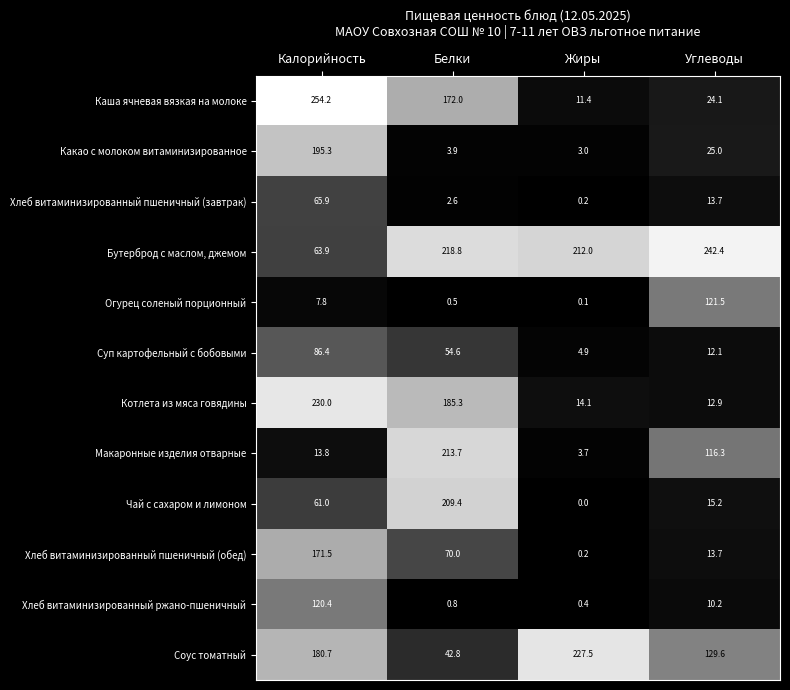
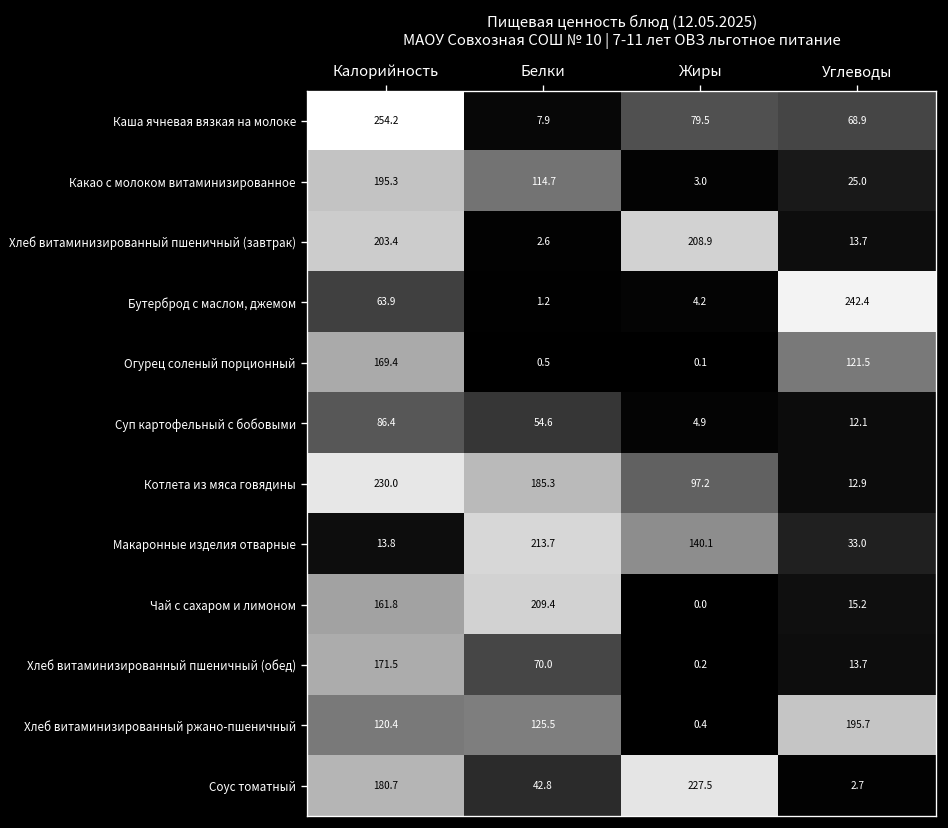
Каша ячневая вязкая на молоке, Белки: 172.0 -> 7.9
Каша ячневая вязкая на молоке, Жиры: 11.4 -> 79.5
Каша ячневая вязкая на молоке, Углеводы: 24.1 -> 68.9
Какао с молоком витаминизированное, Белки: 3.9 -> 114.7
Хлеб витаминизированный пшеничный (завтрак), Калорийность: 65.9 -> 203.4
Хлеб витаминизированный пшеничный (завтрак), Жиры: 0.2 -> 208.9
Бутерброд с маслом, джемом, Белки: 218.8 -> 1.2
Бутерброд с маслом, джемом, Жиры: 212.0 -> 4.2
Огурец соленый порционный, Калорийность: 7.8 -> 169.4
Котлета из мяса говядины, Жиры: 14.1 -> 97.2
Макаронные изделия отварные, Жиры: 3.7 -> 140.1
Макаронные изделия отварные, Углеводы: 116.3 -> 33.0
Чай с сахаром и лимоном, Калорийность: 61.0 -> 161.8
Хлеб витаминизированный ржано-пшеничный, Белки: 0.8 -> 125.5
Хлеб витаминизированный ржано-пшеничный, Углеводы: 10.2 -> 195.7
Соус томатный, Углеводы: 129.6 -> 2.7
